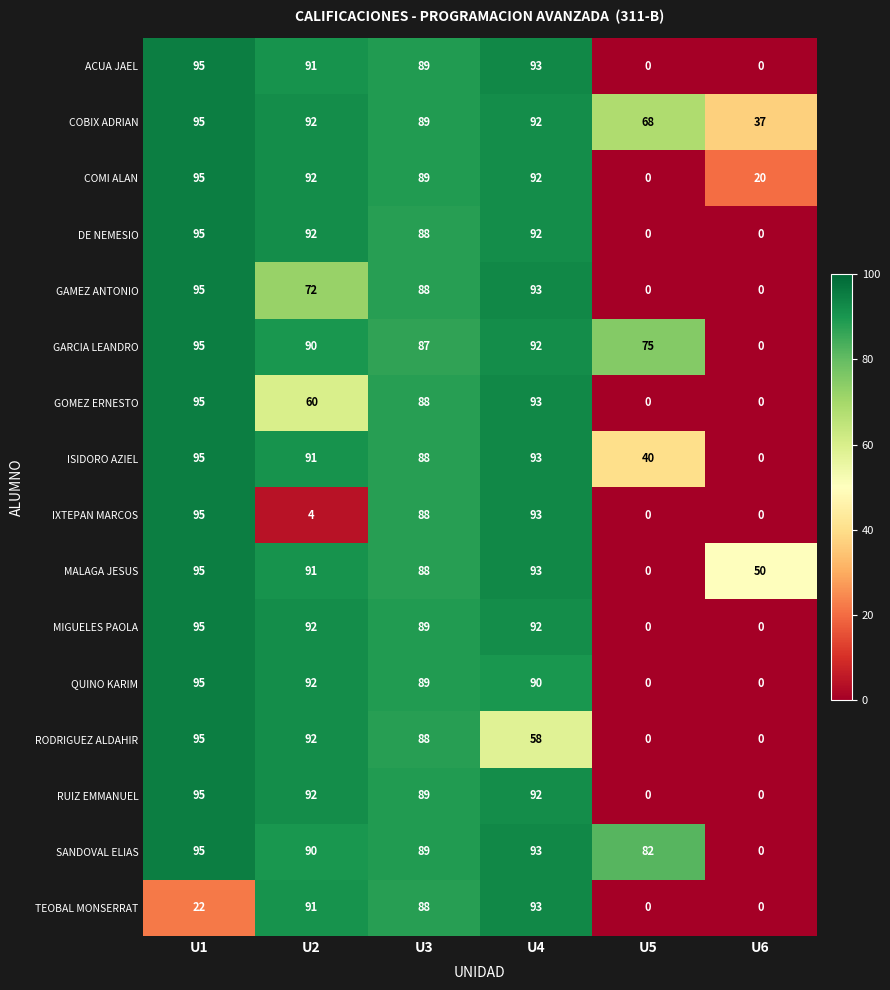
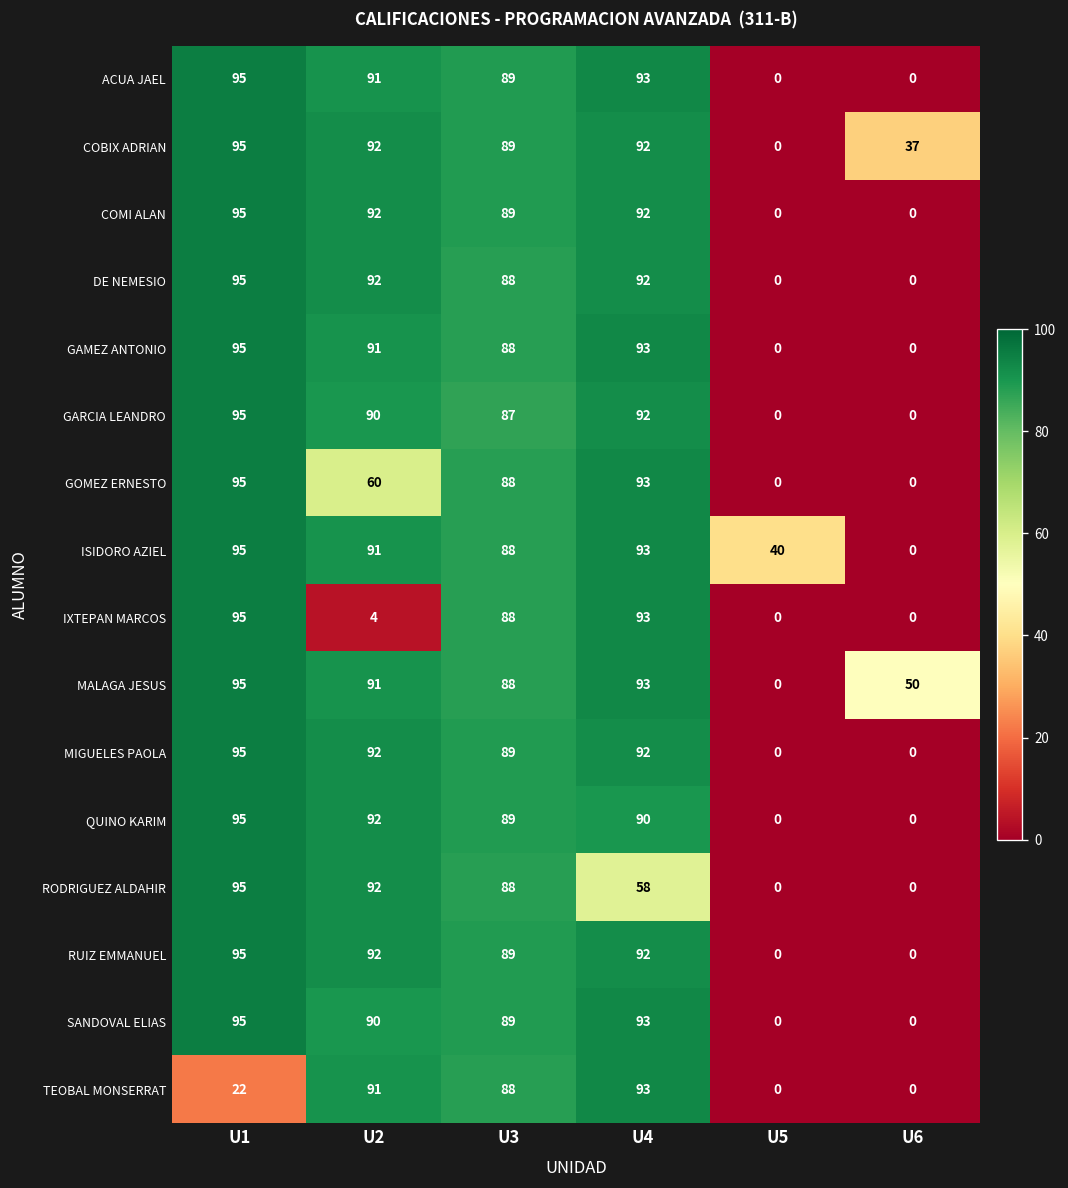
COBIX ADRIAN, U5: 68 -> 0
COMI ALAN, U6: 20 -> 0
GAMEZ ANTONIO, U2: 72 -> 91
GARCIA LEANDRO, U5: 75 -> 0
SANDOVAL ELIAS, U5: 82 -> 0
